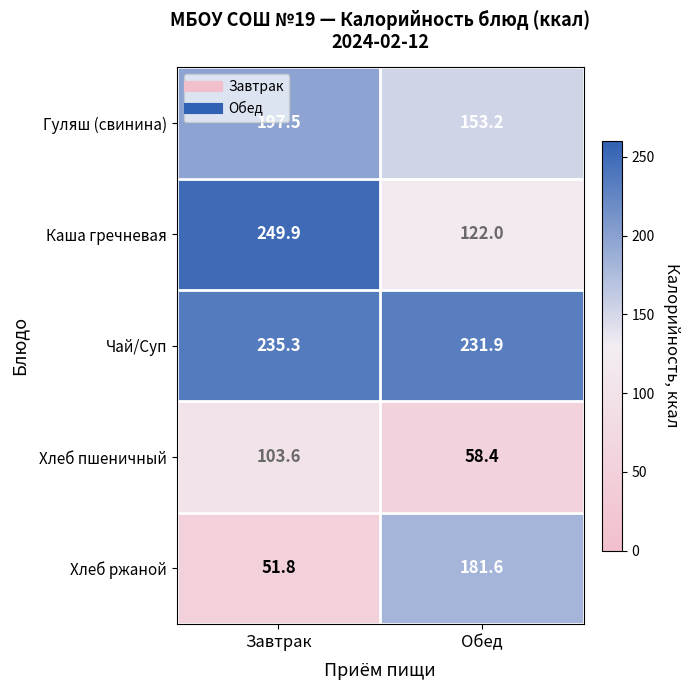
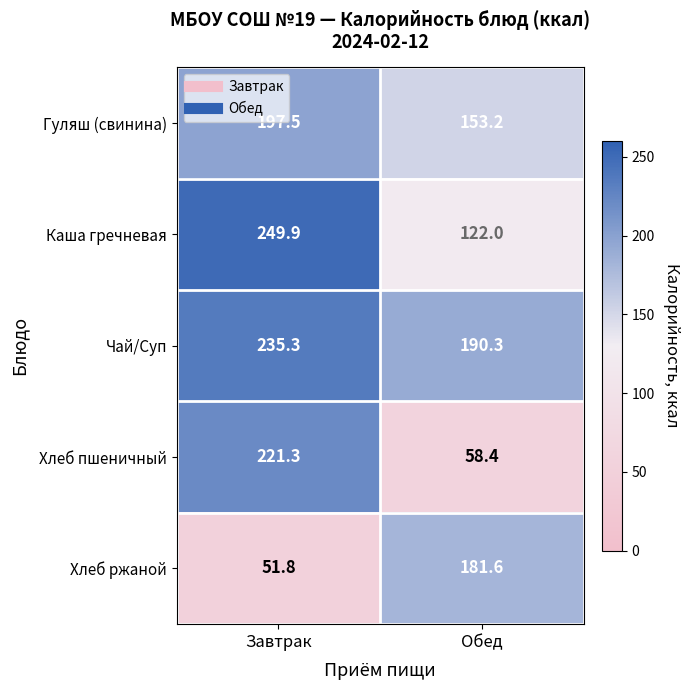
Чай/Суп, Обед: 231.9 -> 190.3
Хлеб пшеничный, Завтрак: 103.6 -> 221.3
